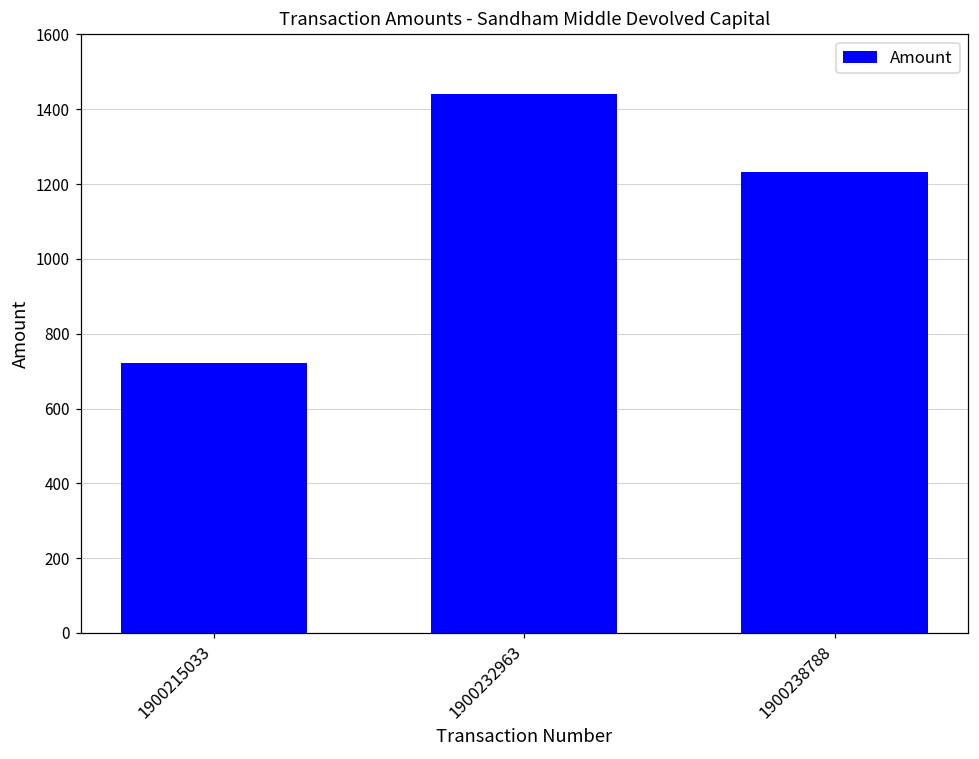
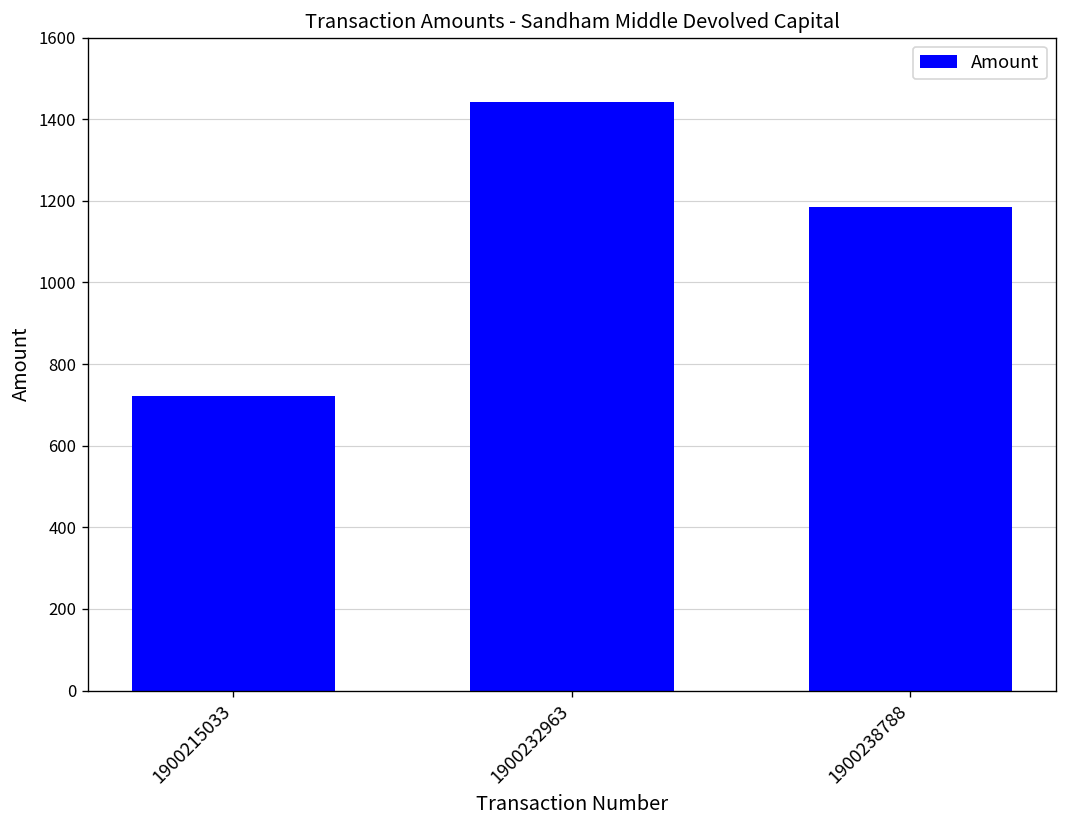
1900238788: 1230 -> 1190
